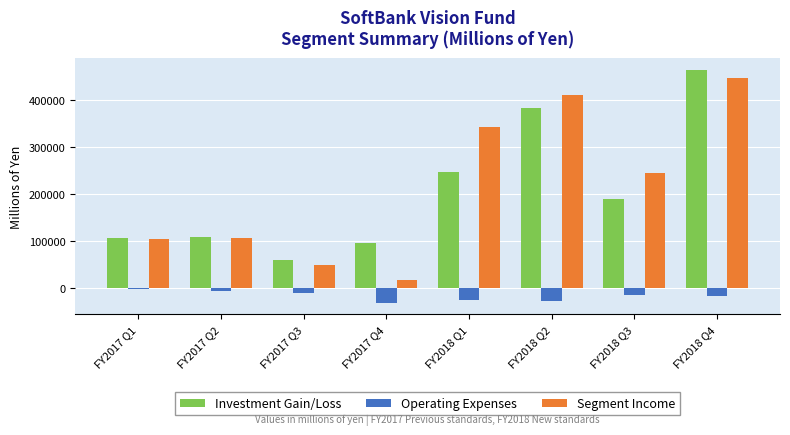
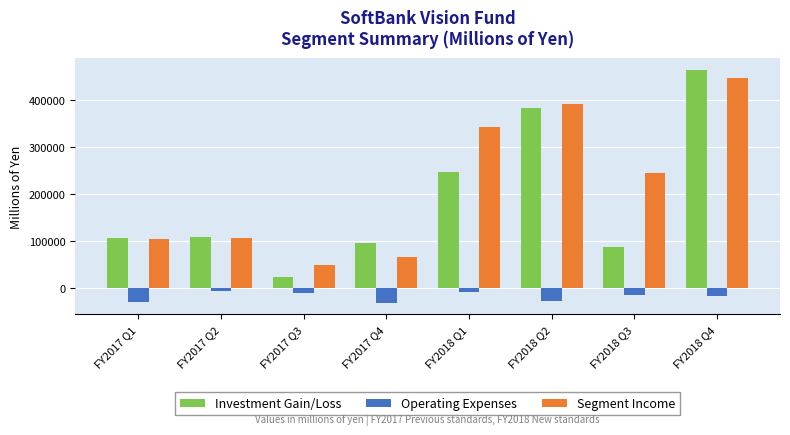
Operating Expenses, FY2017 Q1: 0 -> -30000
Investment Gain/Loss, FY2017 Q3: 60000 -> 20000
Segment Income, FY2017 Q4: 20000 -> 70000
Operating Expenses, FY2018 Q1: -30000 -> -10000
Segment Income, FY2018 Q2: 410000 -> 390000
Investment Gain/Loss, FY2018 Q3: 190000 -> 90000
